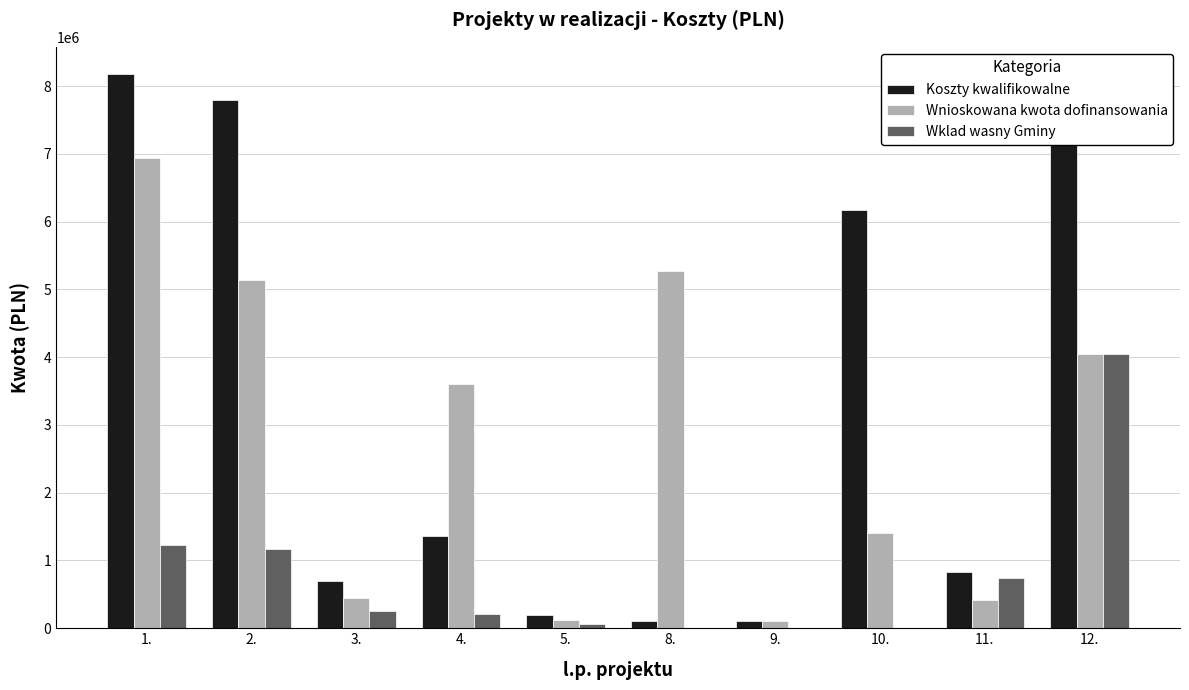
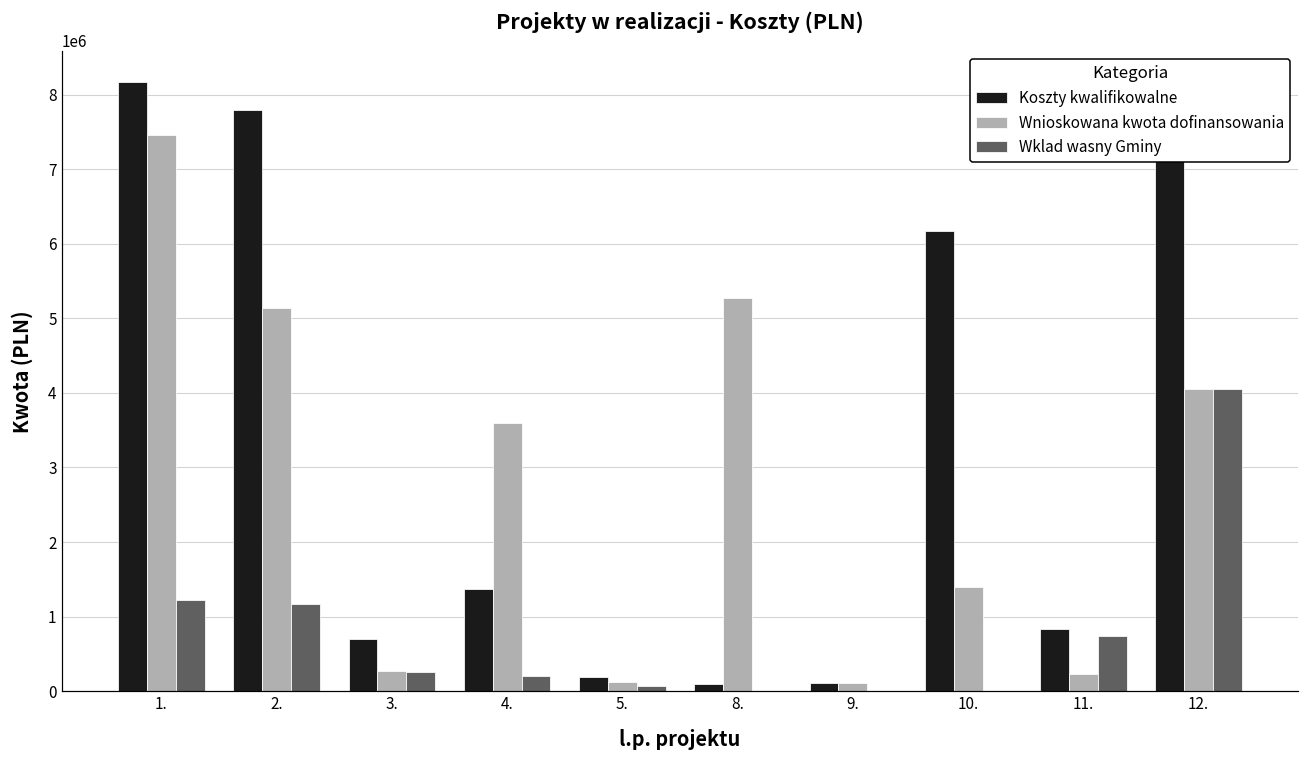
Wnioskowana kwota dofinansowania, 1.: 6900000 -> 7500000
Wnioskowana kwota dofinansowania, 3.: 400000 -> 300000
Wnioskowana kwota dofinansowania, 11.: 400000 -> 200000
